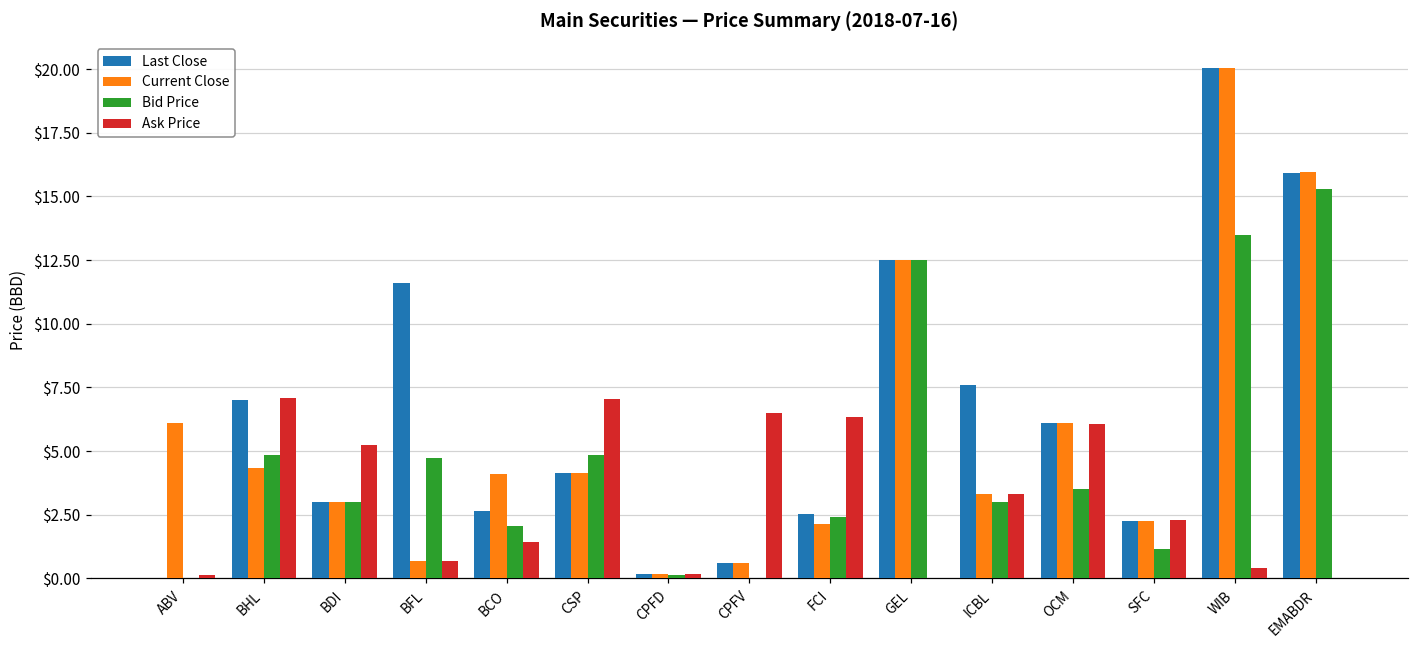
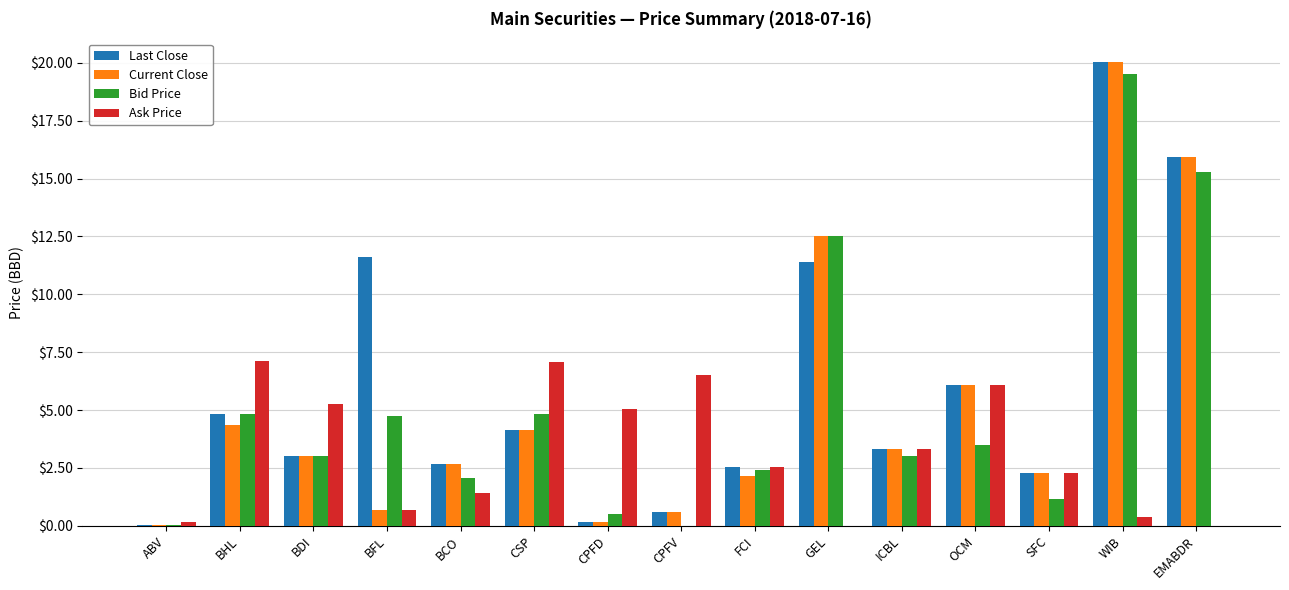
Current Close, ABV: $6.1 -> $0.0
Last Close, BHL: $7.0 -> $4.9
Current Close, BCO: $4.1 -> $2.7
Bid Price, CPFD: $0.1 -> $0.5
Ask Price, CPFD: $0.2 -> $5.1
Ask Price, FCI: $6.3 -> $2.5
Last Close, GEL: $12.5 -> $11.4
Last Close, ICBL: $7.6 -> $3.3
Bid Price, WIB: $13.5 -> $19.5
